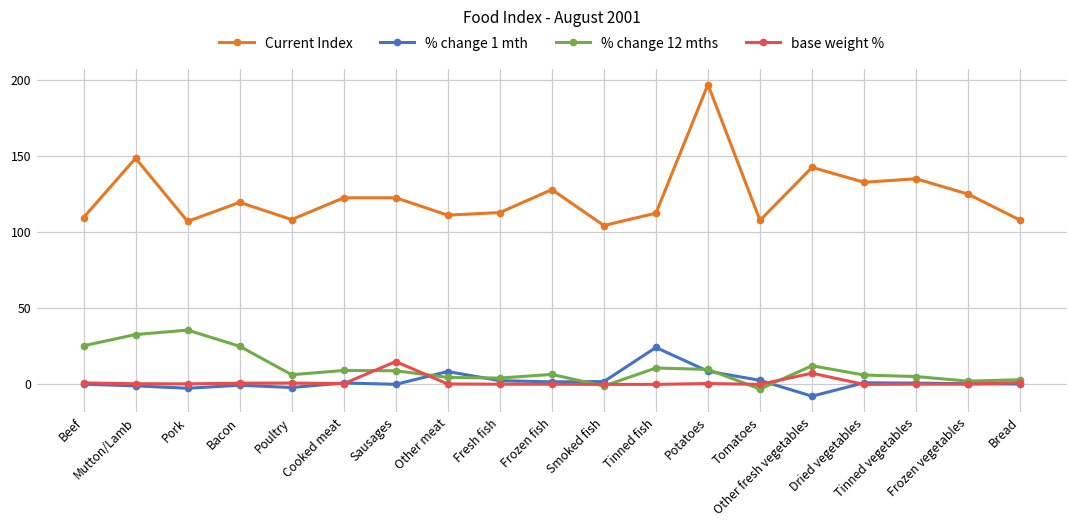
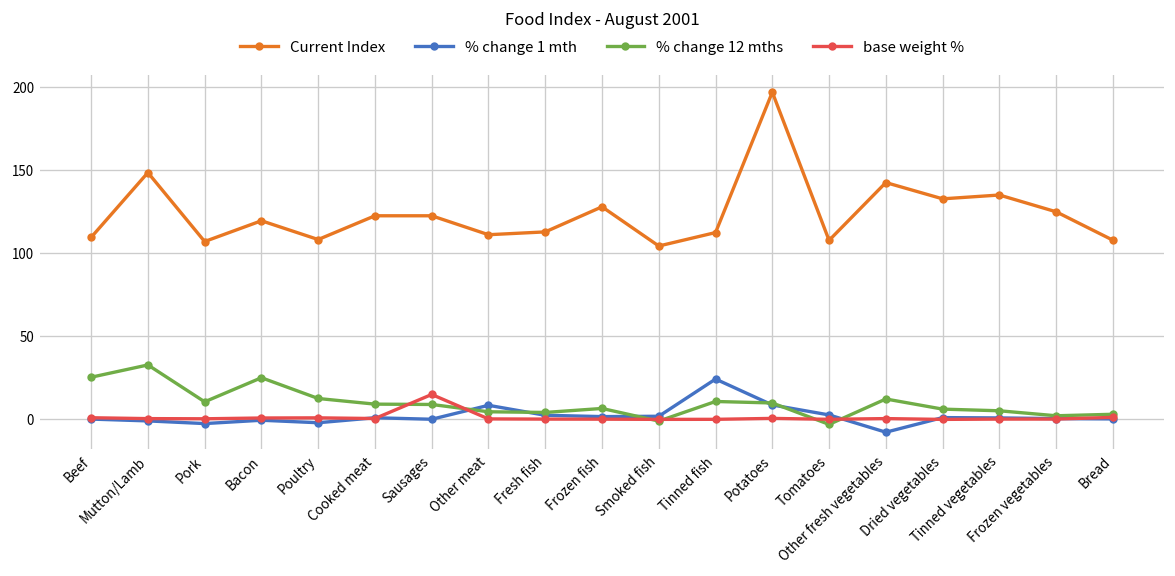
% change 12 mths, Pork: 36 -> 11
% change 12 mths, Poultry: 6 -> 13
base weight %, Other fresh vegetables: 7 -> 1
